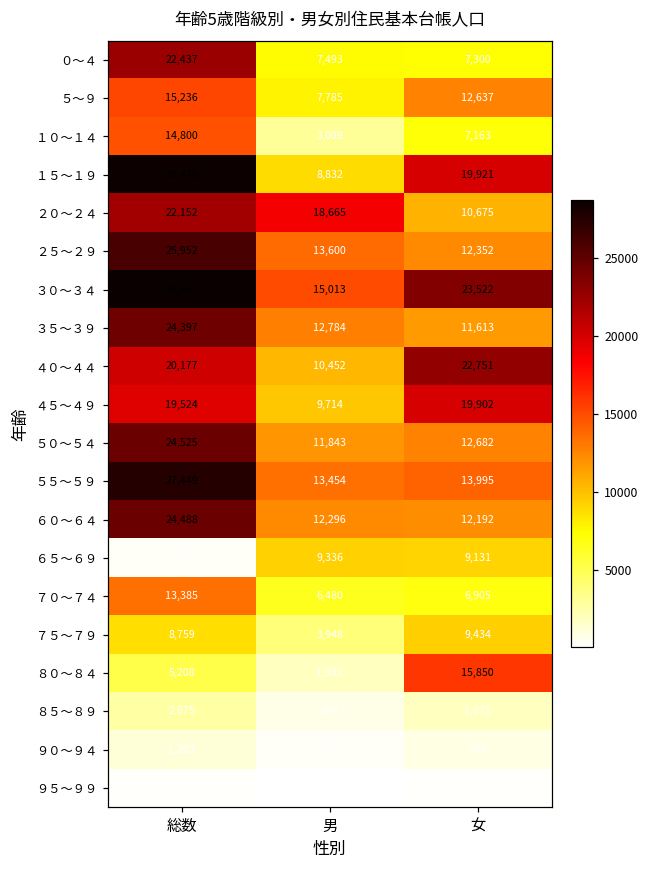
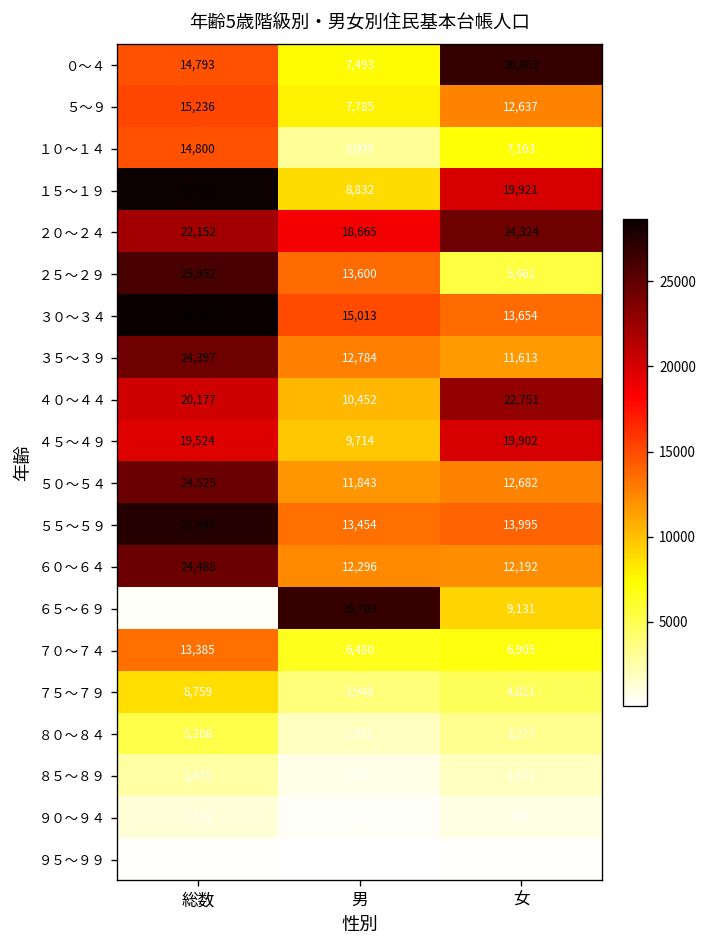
０～４, 総数: 22,437 -> 14,793
０～４, 女: 7,300 -> 26,862
２０～２４, 女: 10,675 -> 24,324
２５～２９, 女: 12,352 -> 5,461
３０～３４, 女: 23,522 -> 13,654
６５～６９, 男: 9,336 -> 26,703
７５～７９, 女: 9,434 -> 4,811
８０～８４, 女: 15,850 -> 3,277
